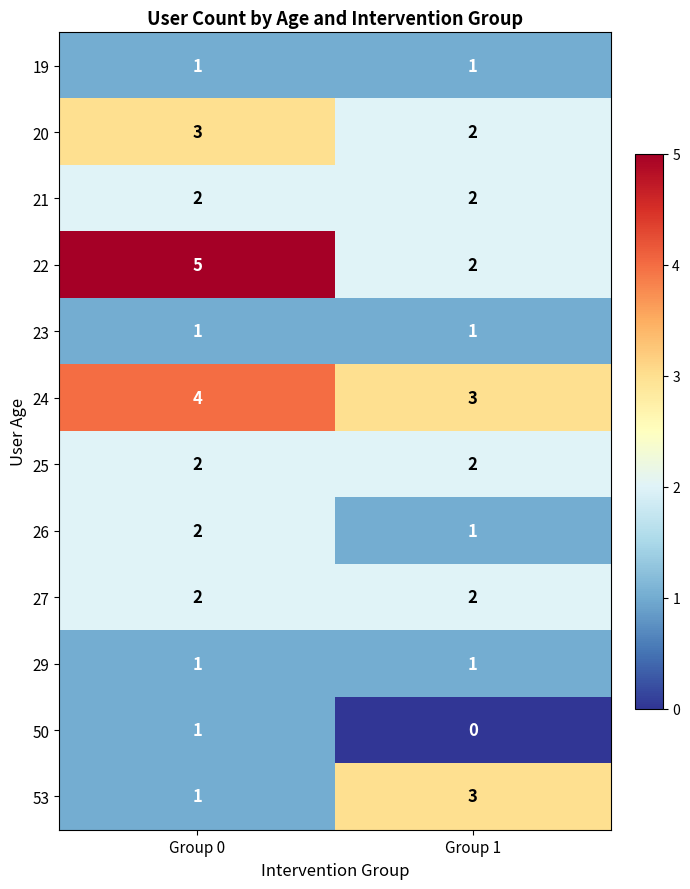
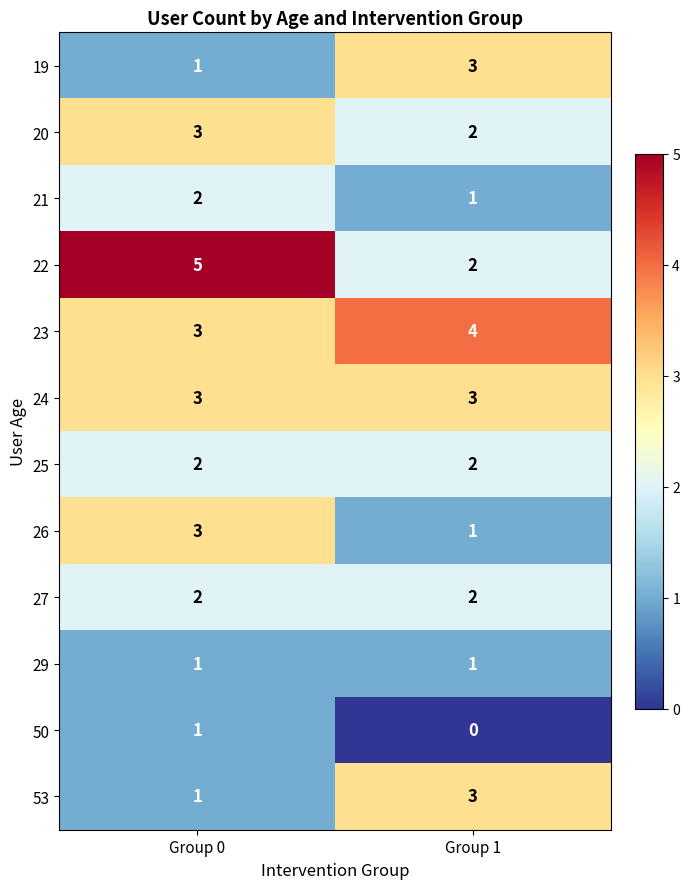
19, Group 1: 1 -> 3
21, Group 1: 2 -> 1
23, Group 0: 1 -> 3
23, Group 1: 1 -> 4
24, Group 0: 4 -> 3
26, Group 0: 2 -> 3
